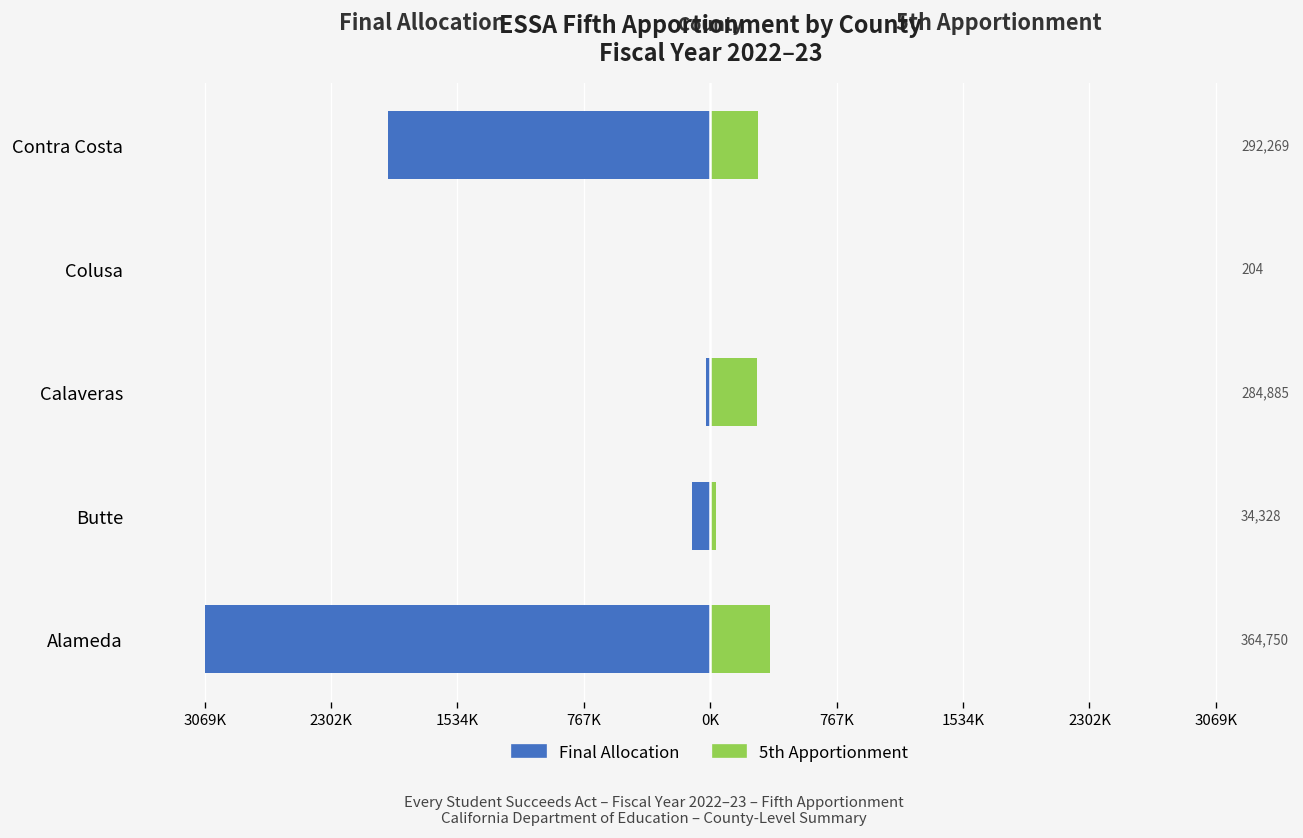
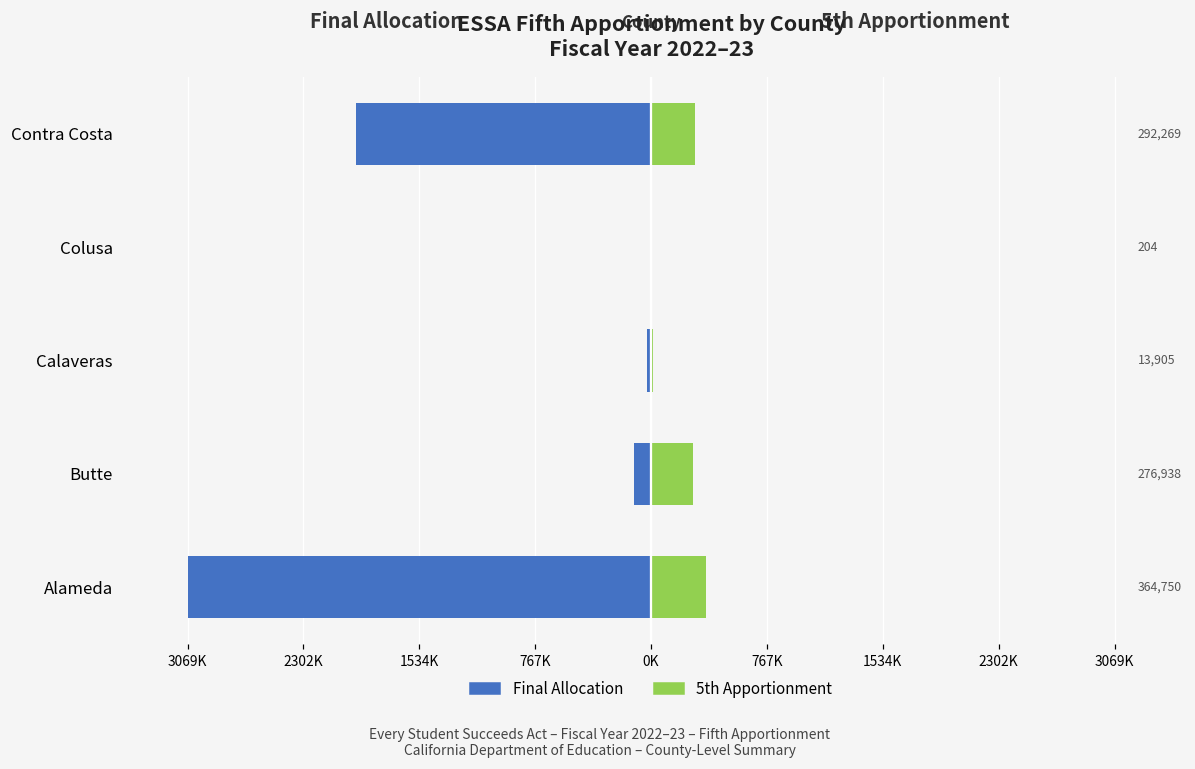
5th Apportionment, Calaveras: 284,885 -> 13,905
5th Apportionment, Butte: 34,328 -> 276,938
